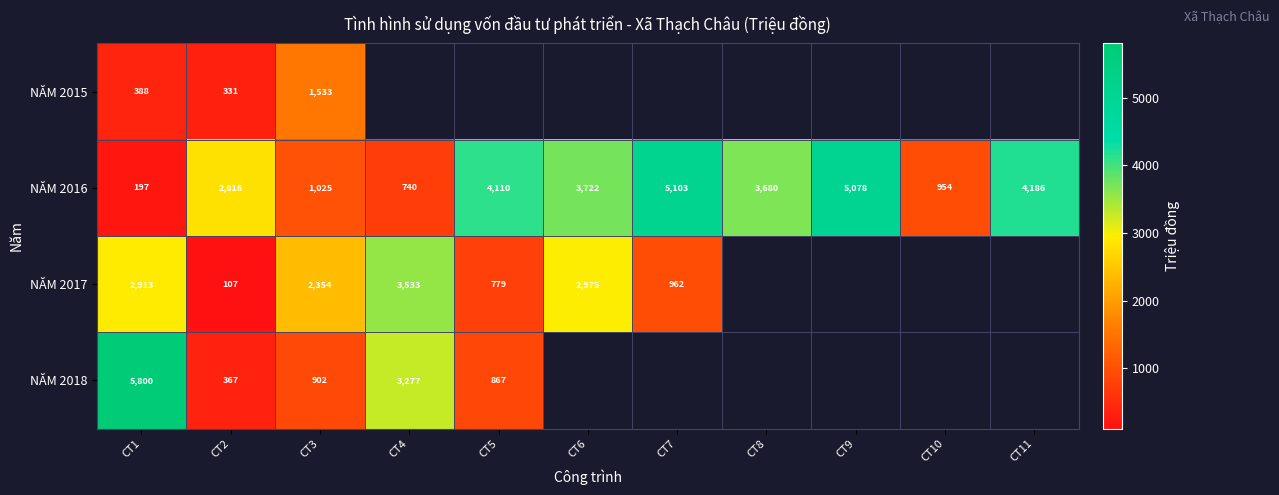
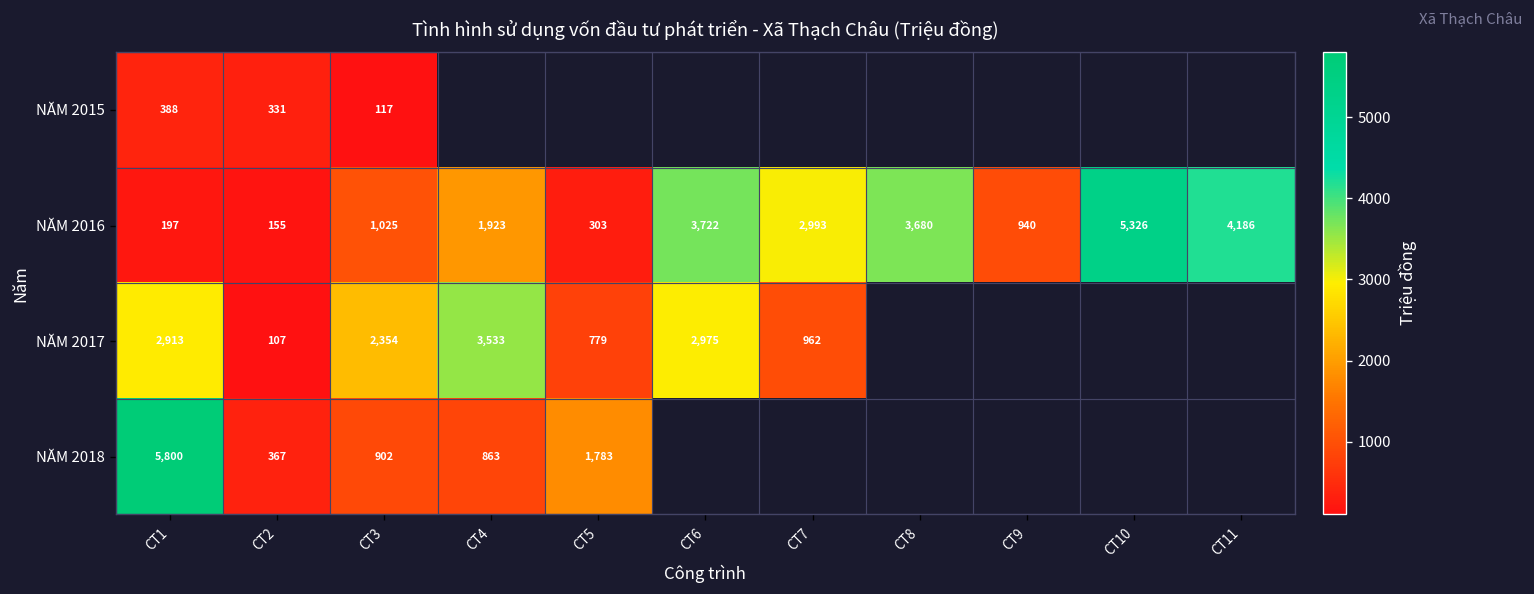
NĂM 2015, CT3: 1,533 -> 117
NĂM 2016, CT2: 2,816 -> 155
NĂM 2016, CT4: 740 -> 1,923
NĂM 2016, CT5: 4,110 -> 303
NĂM 2016, CT7: 5,103 -> 2,993
NĂM 2016, CT9: 5,078 -> 940
NĂM 2016, CT10: 954 -> 5,326
NĂM 2018, CT4: 3,277 -> 863
NĂM 2018, CT5: 867 -> 1,783
